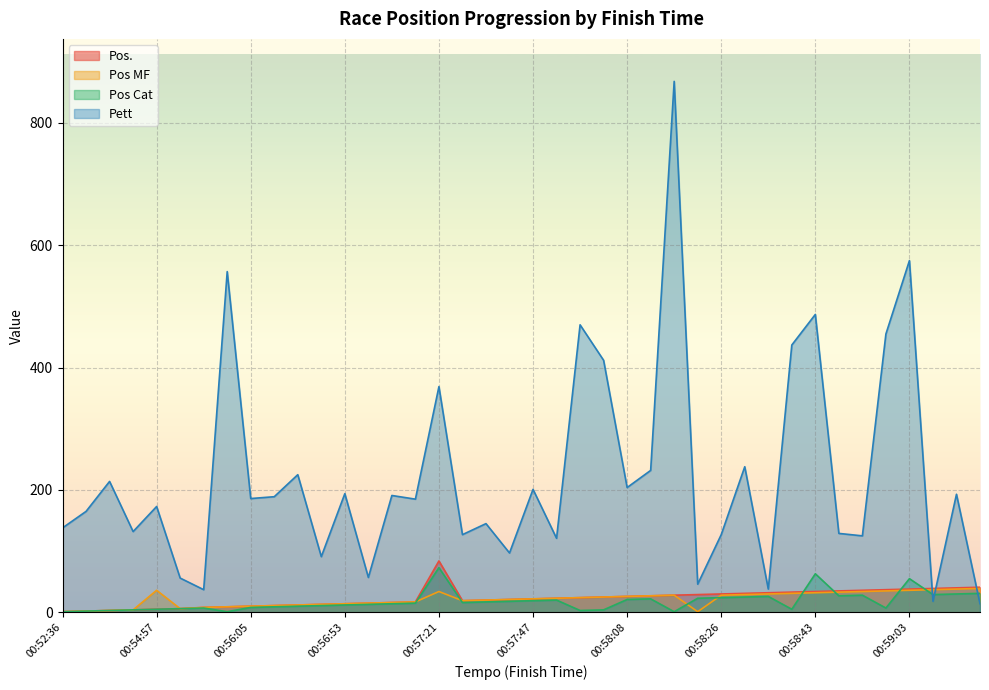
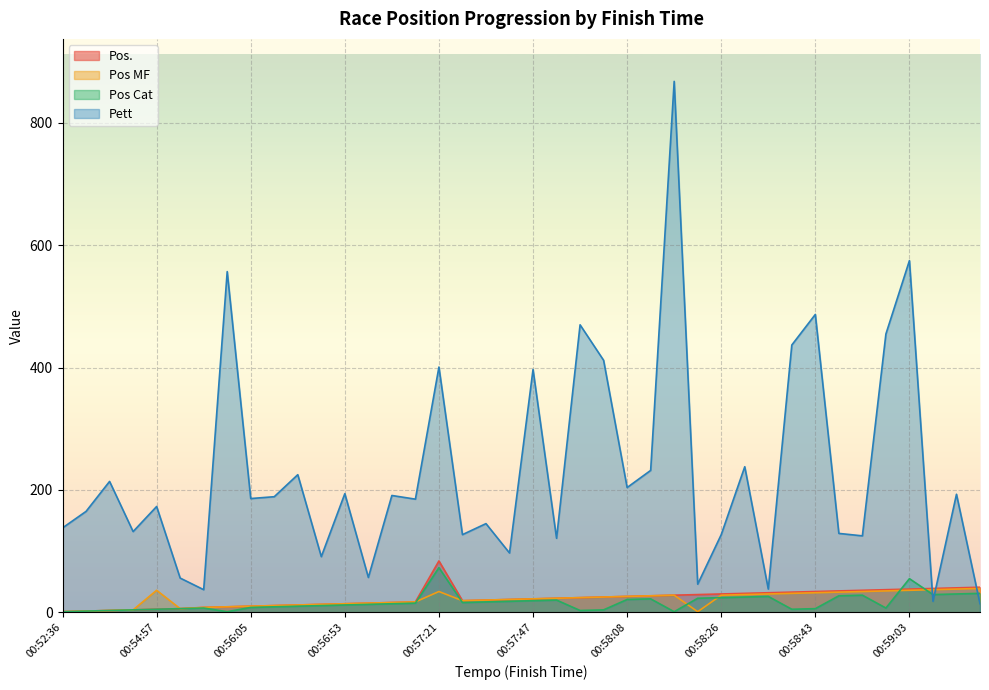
Pett, 00:57:21: 370 -> 400
Pett, 00:57:47: 200 -> 400
Pos Cat, 00:58:43: 60 -> 10
